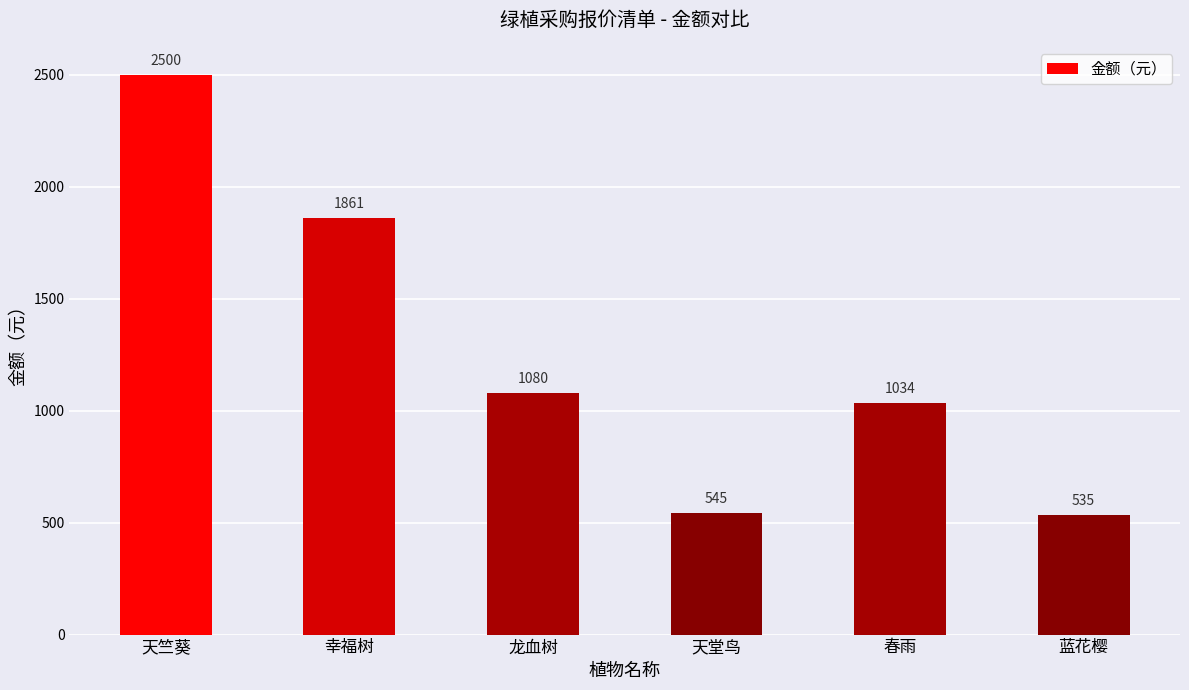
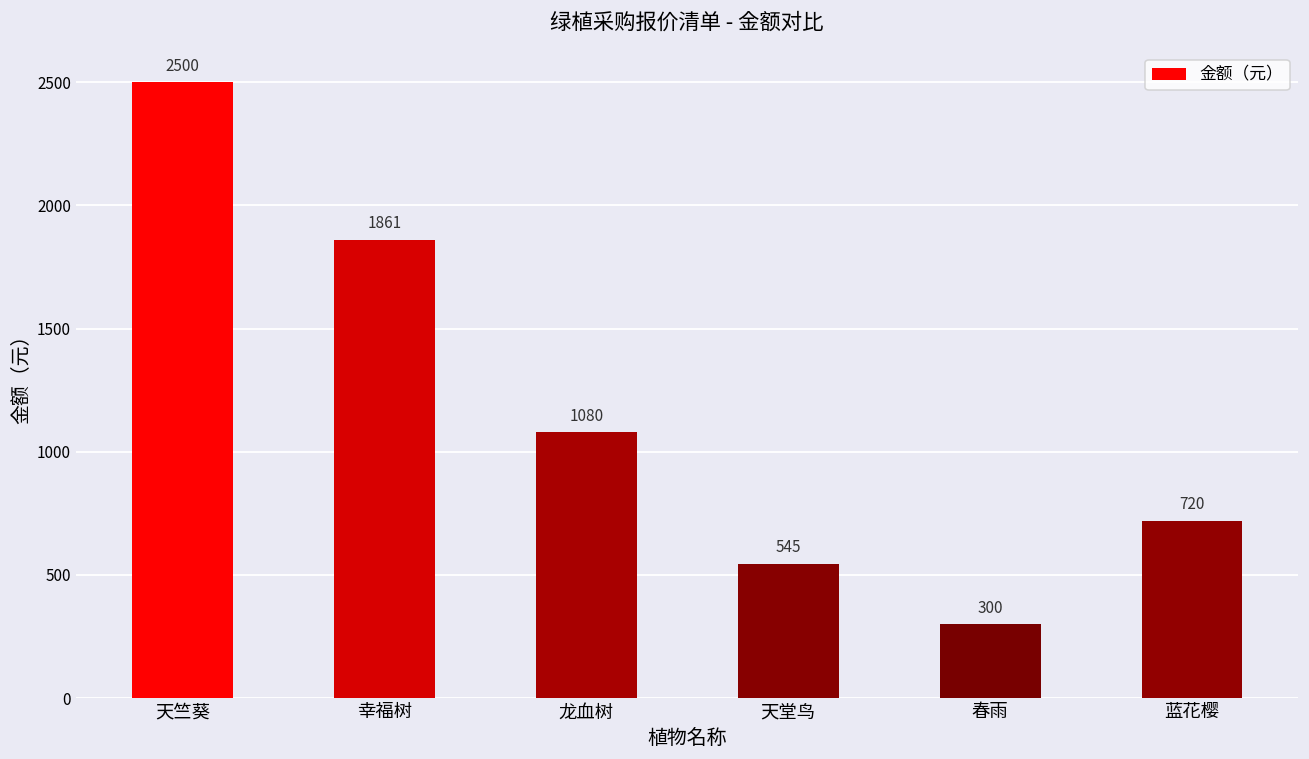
春雨: 1034 -> 300
蓝花樱: 535 -> 720
